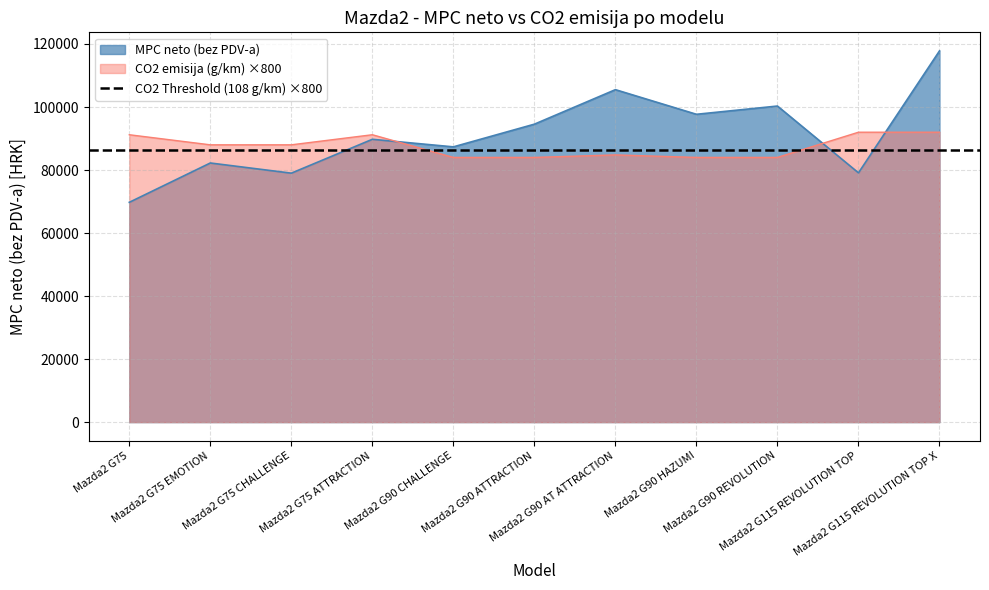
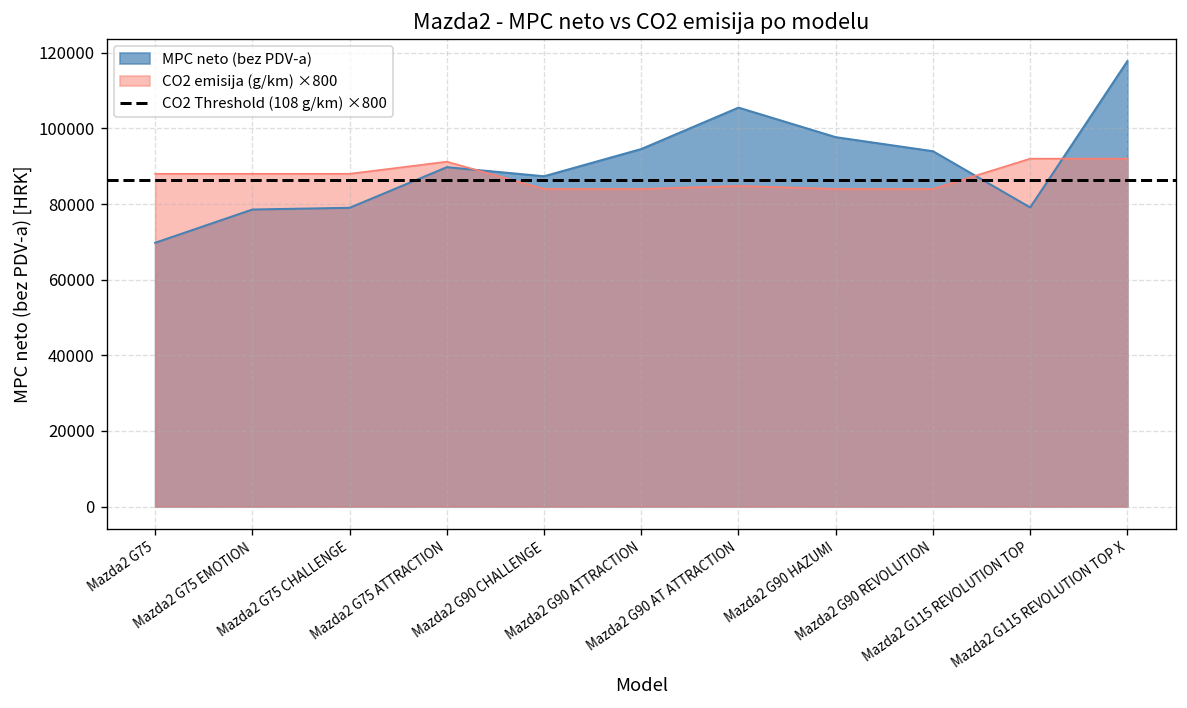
CO2 emisija (g/km) ×800, Mazda2 G75: 91000 -> 88000
MPC neto (bez PDV-a), Mazda2 G75 EMOTION: 82000 -> 79000
MPC neto (bez PDV-a), Mazda2 G90 REVOLUTION: 100000 -> 94000
